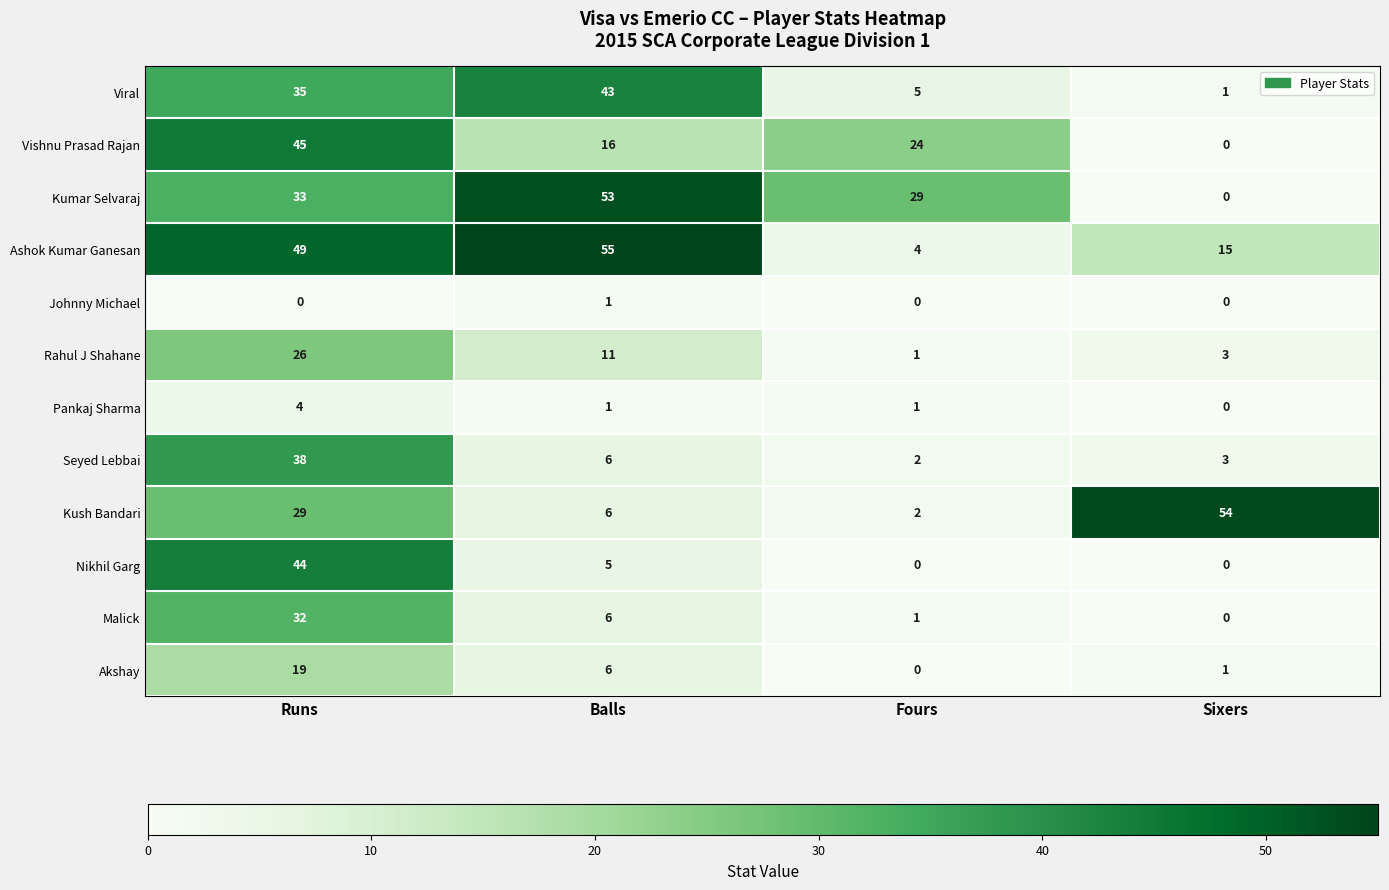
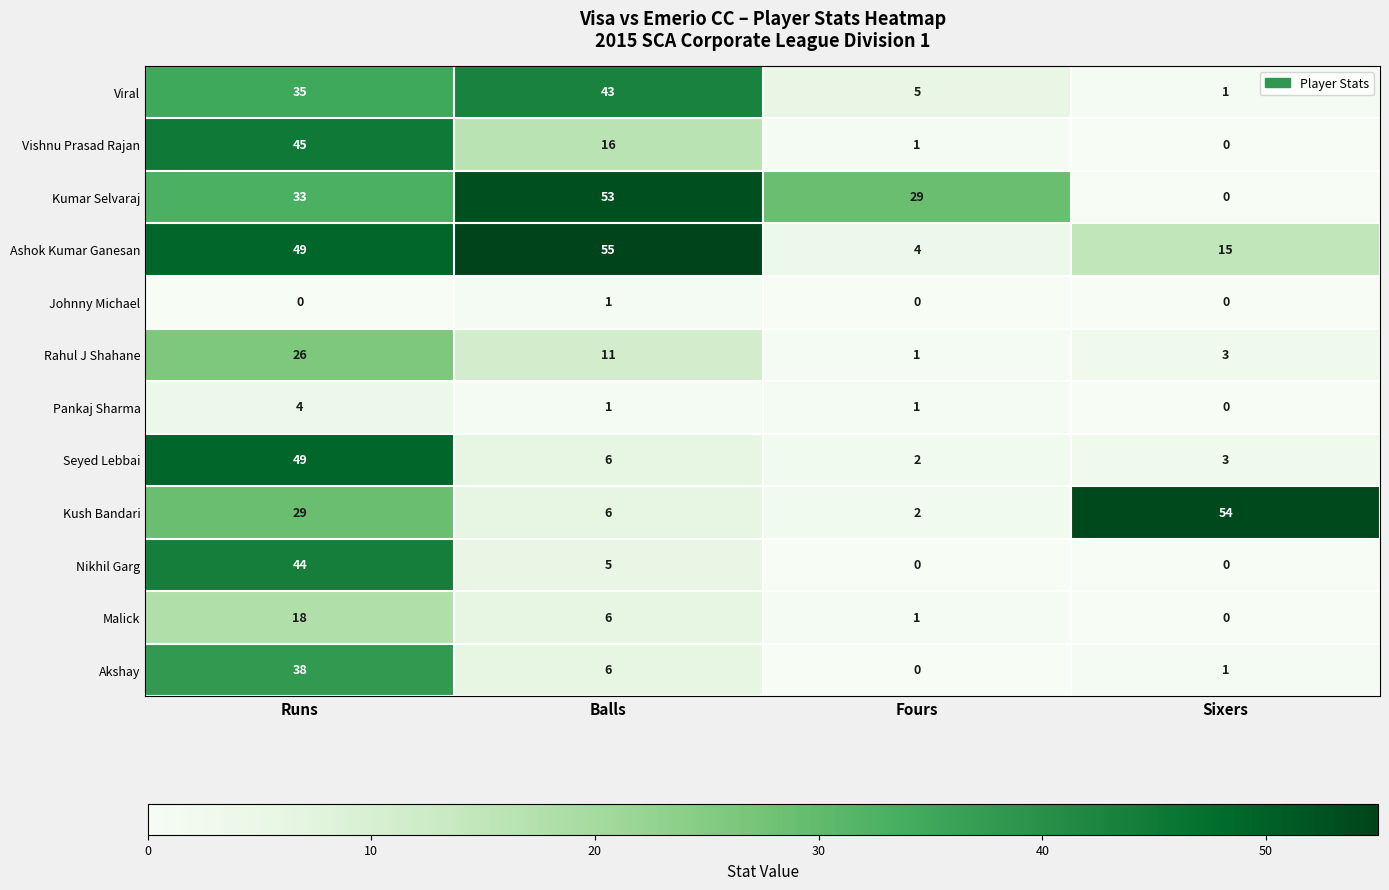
Vishnu Prasad Rajan, Fours: 24 -> 1
Seyed Lebbai, Runs: 38 -> 49
Malick, Runs: 32 -> 18
Akshay, Runs: 19 -> 38
